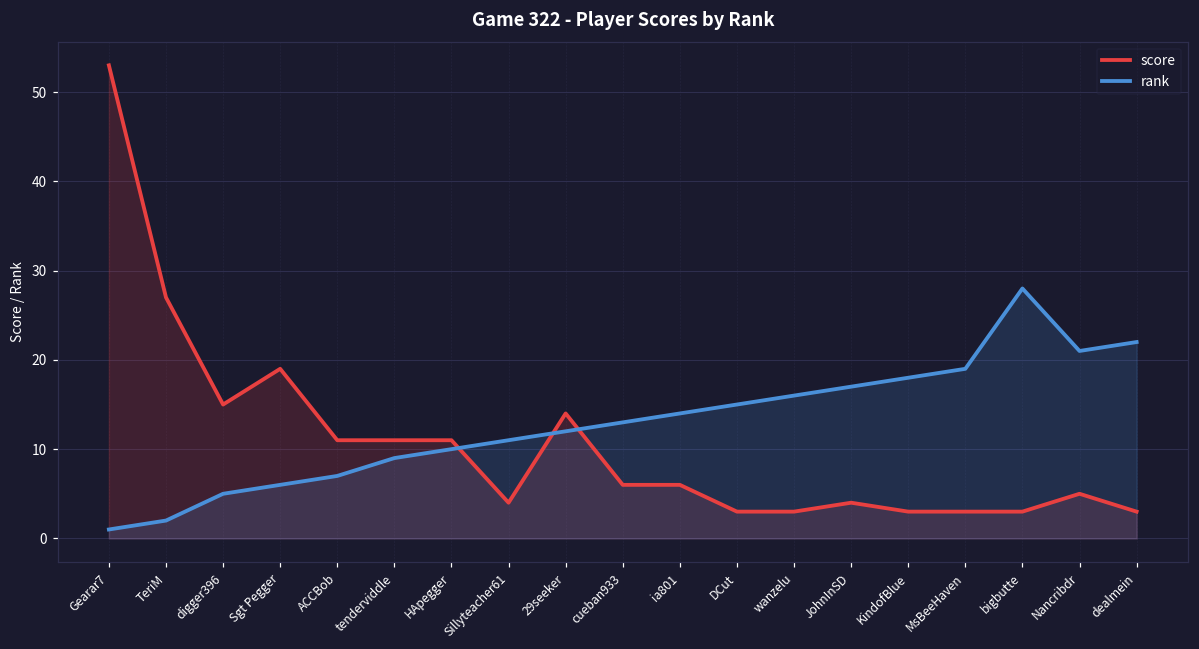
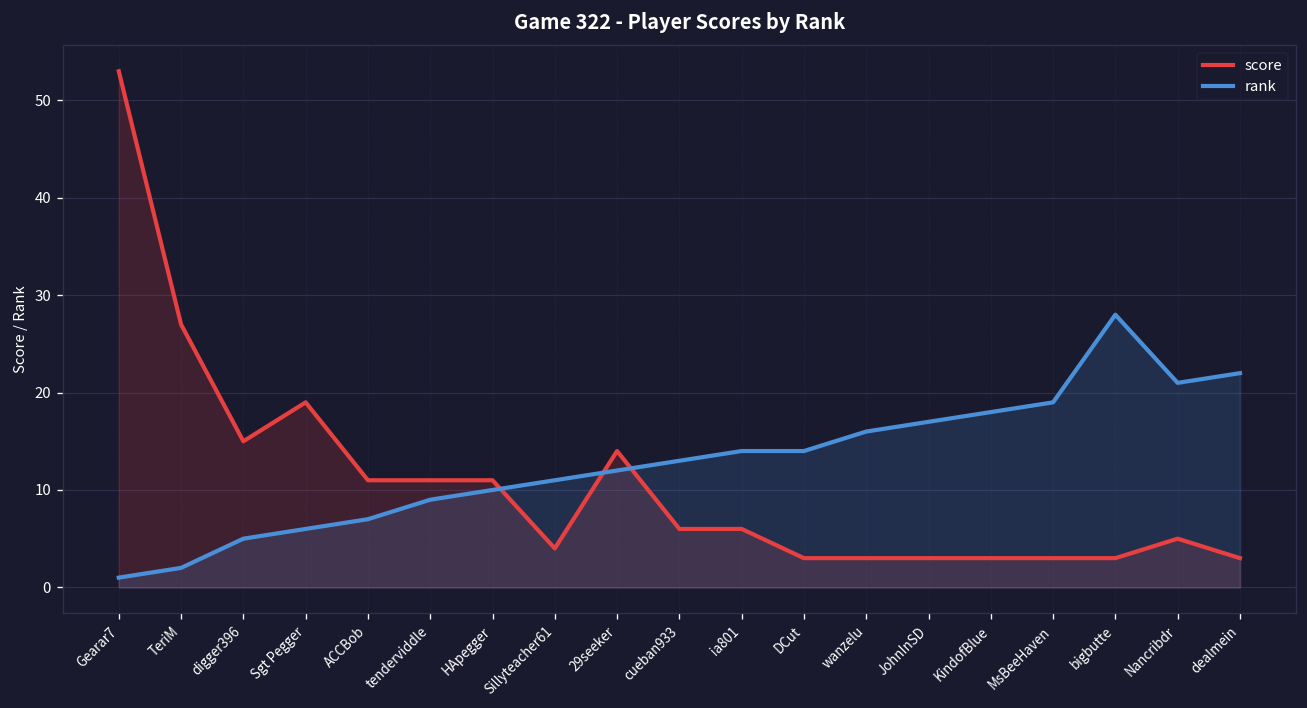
rank, DCut: 15 -> 14
score, JohnInSD: 4 -> 3
